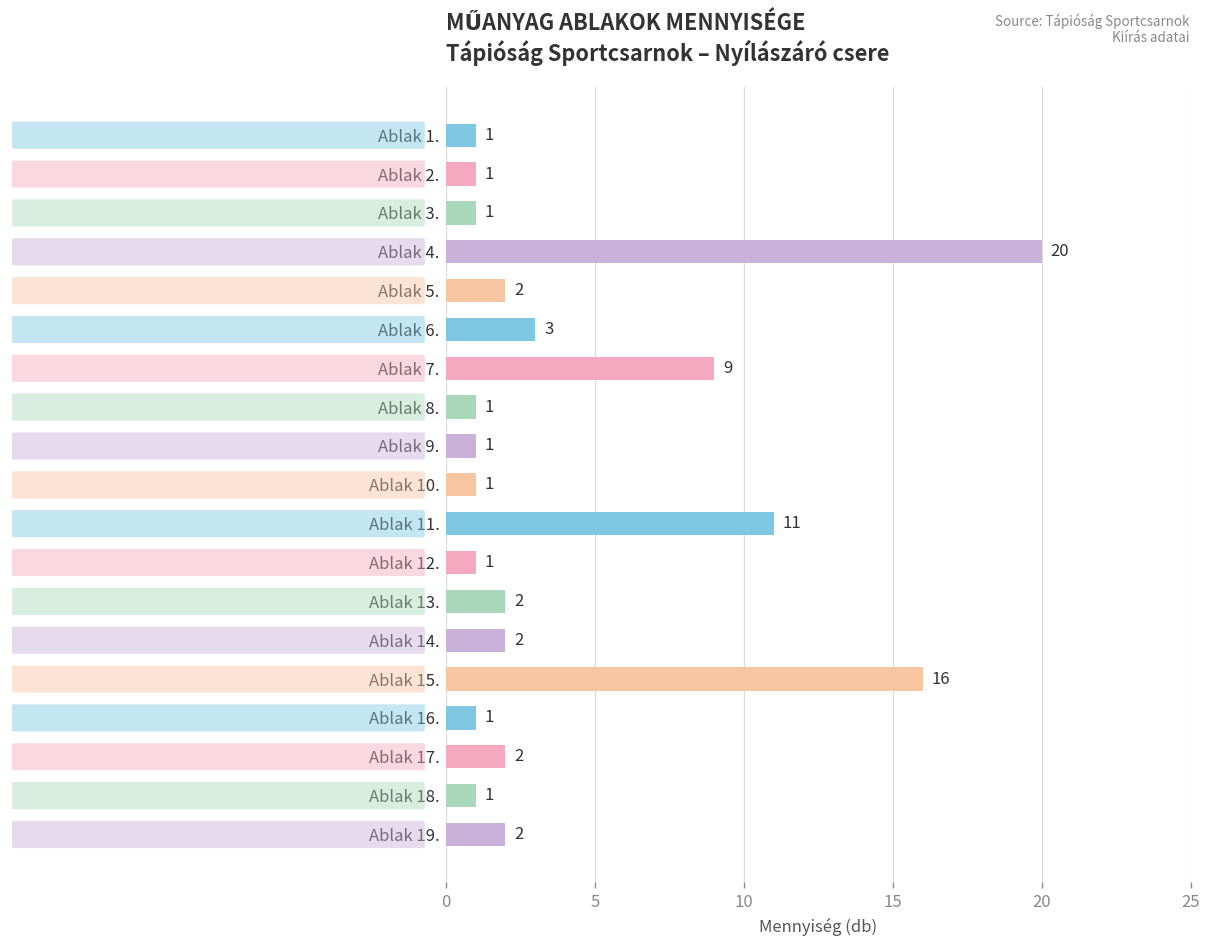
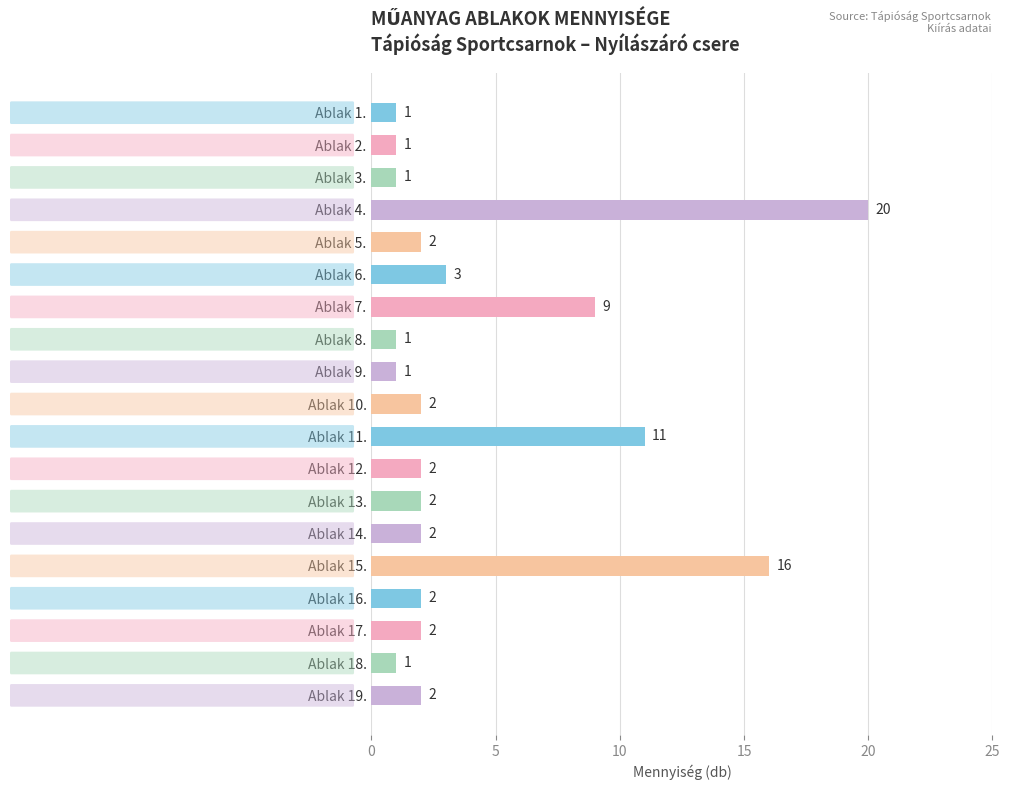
Ablak 10.: 1 -> 2
Ablak 12.: 1 -> 2
Ablak 16.: 1 -> 2
